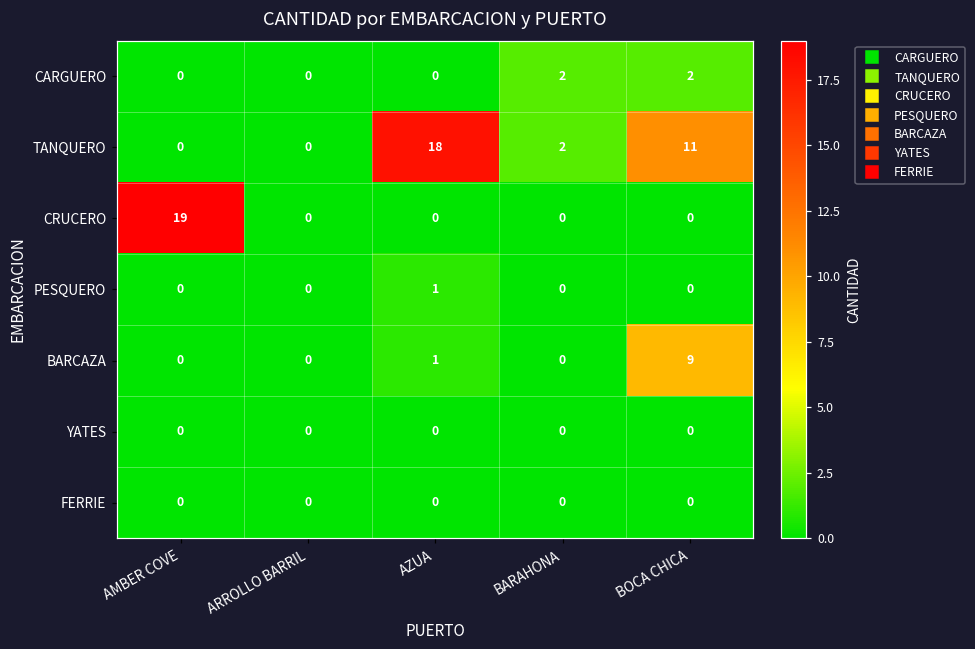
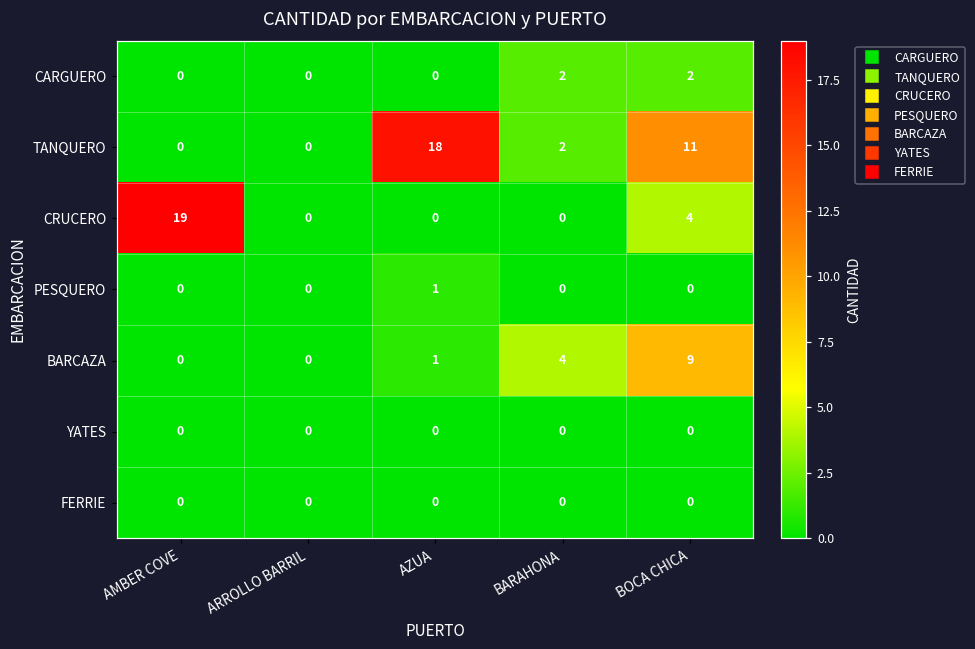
CRUCERO, BOCA CHICA: 0 -> 4
BARCAZA, BARAHONA: 0 -> 4
